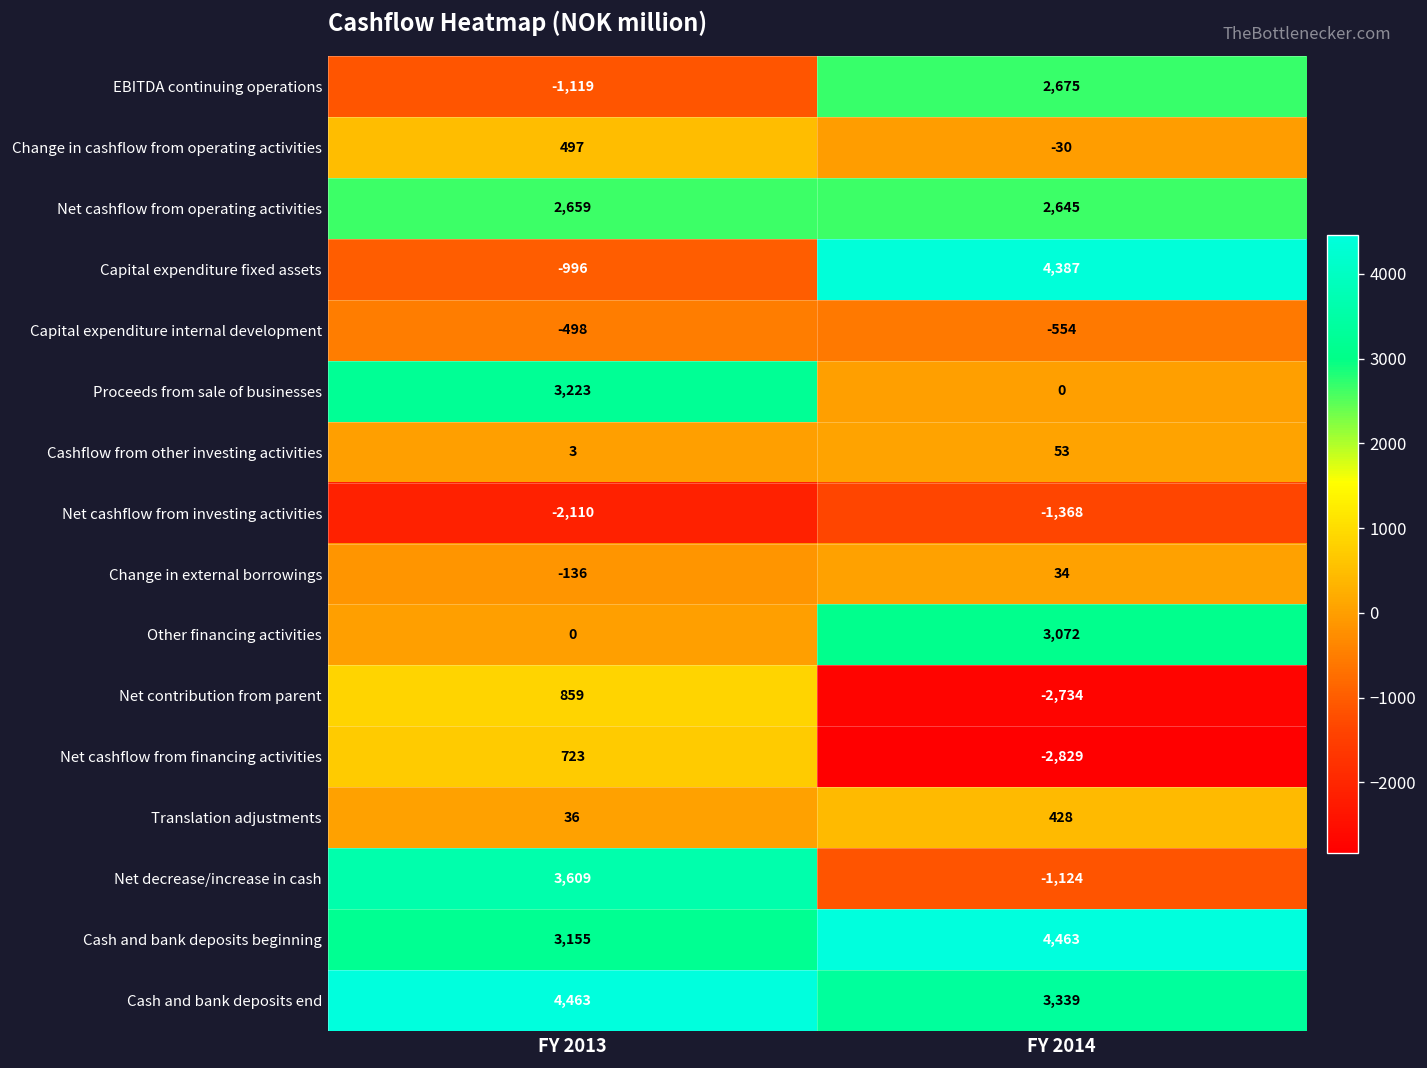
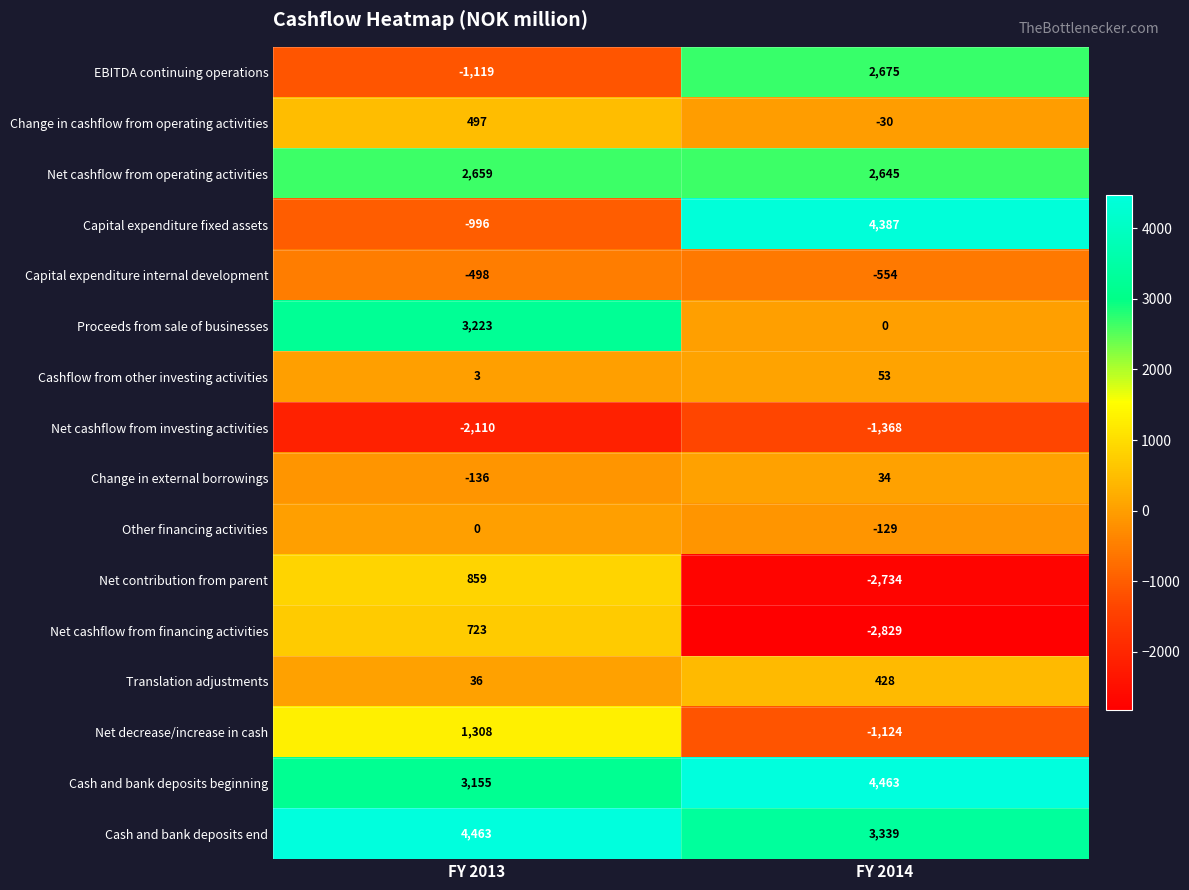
Other financing activities, FY 2014: 3,072 -> -129
Net decrease/increase in cash, FY 2013: 3,609 -> 1,308
